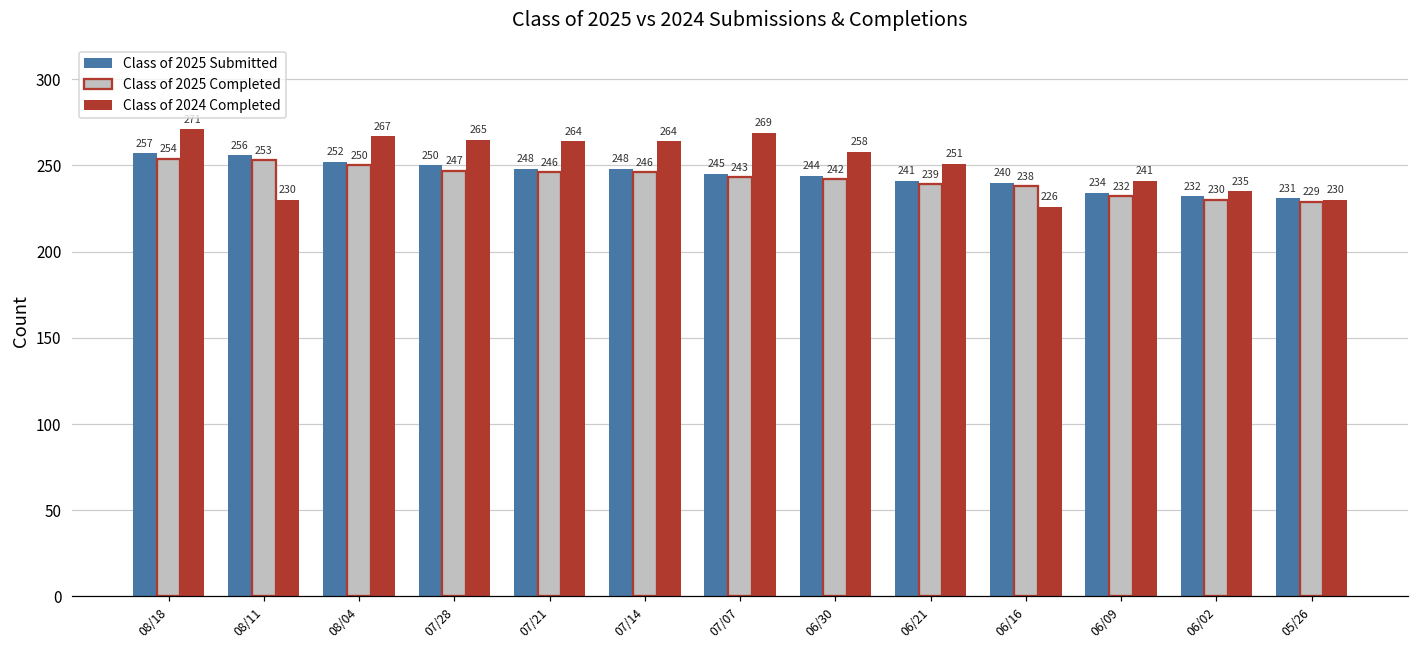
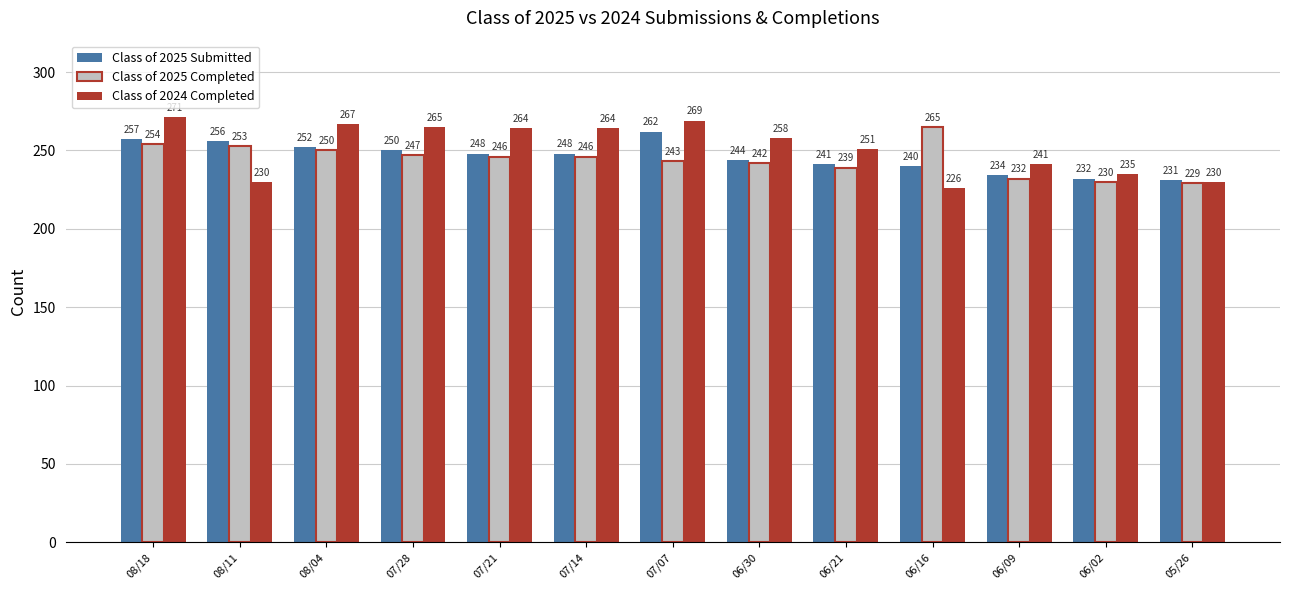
Class of 2025 Submitted, 07/07: 245 -> 262
Class of 2025 Completed, 06/16: 238 -> 265
